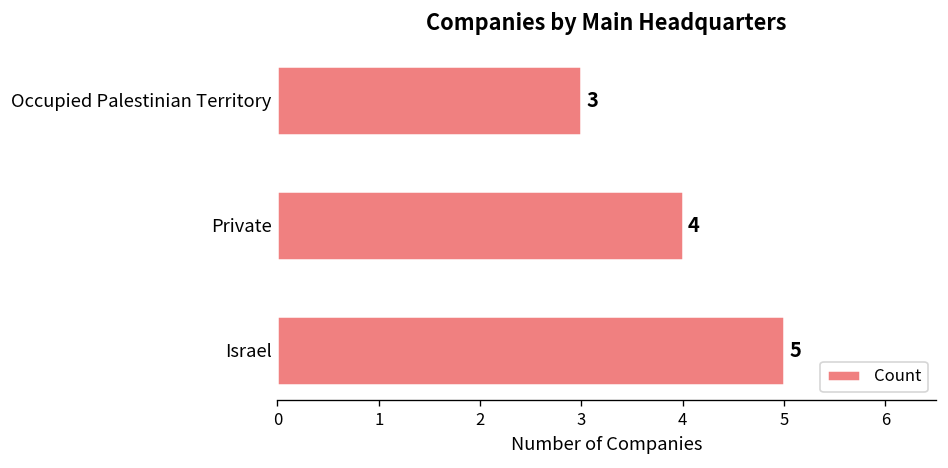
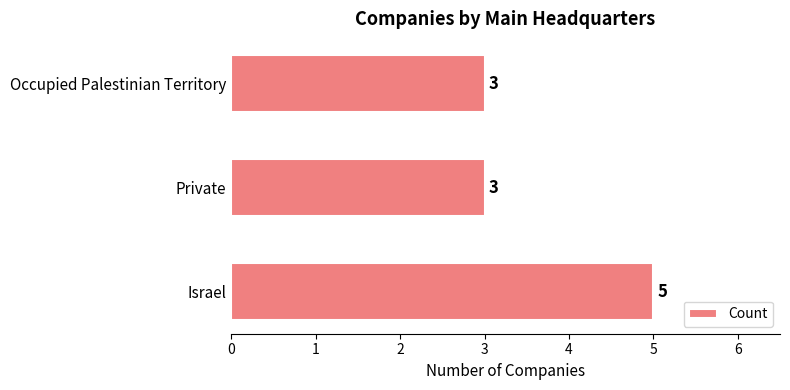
Private: 4 -> 3
